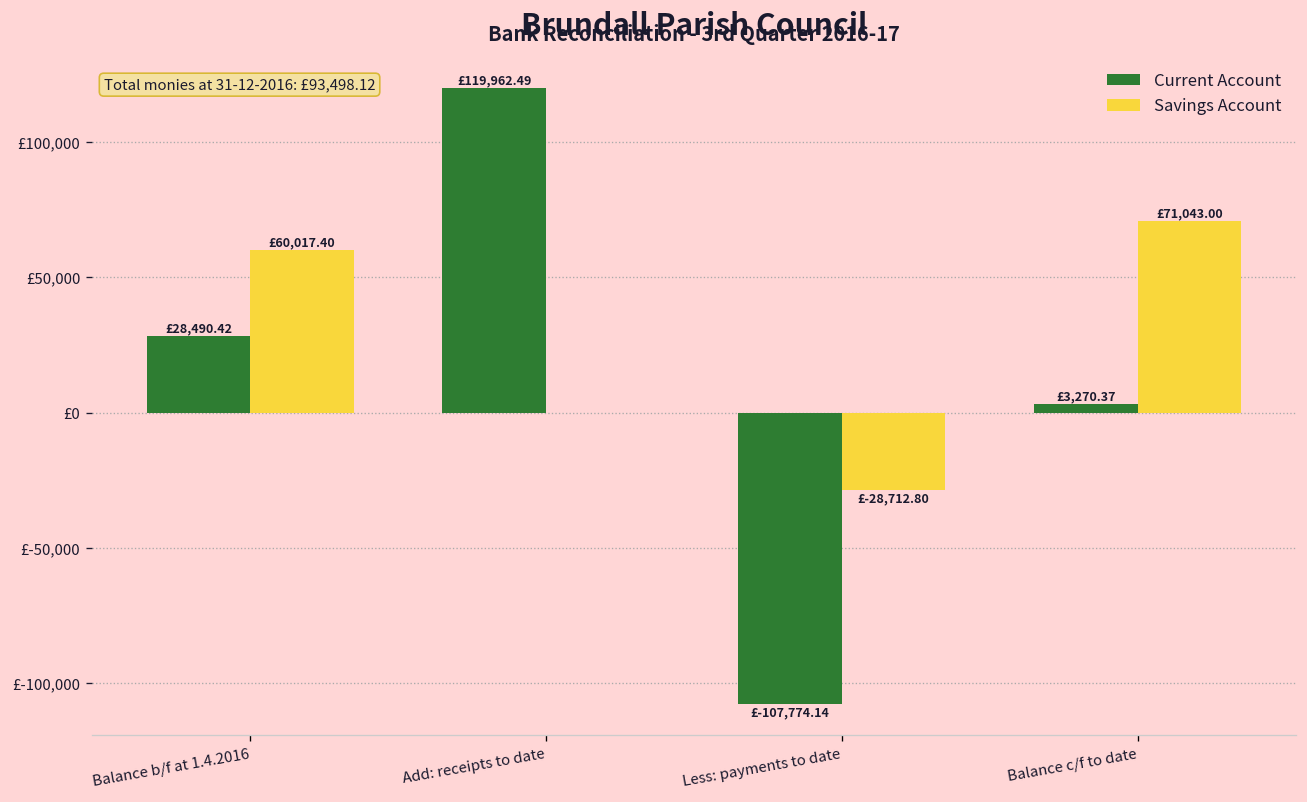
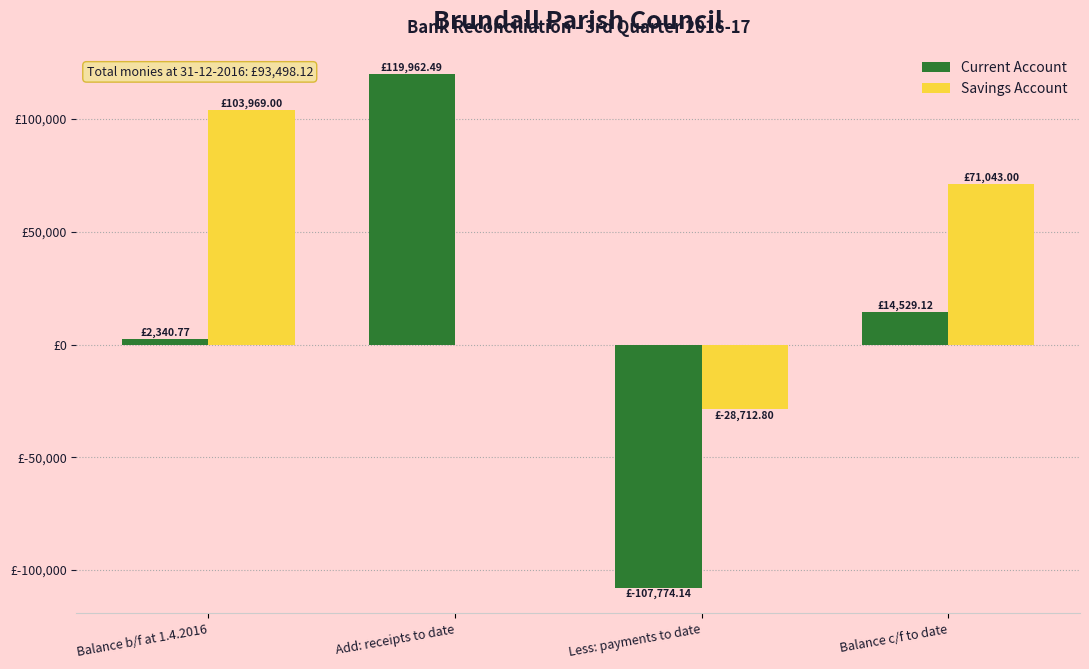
Current Account, Balance b/f at 1.4.2016: £28,490.42 -> £2,340.77
Savings Account, Balance b/f at 1.4.2016: £60,017.40 -> £103,969.00
Current Account, Balance c/f to date: £3,270.37 -> £14,529.12
